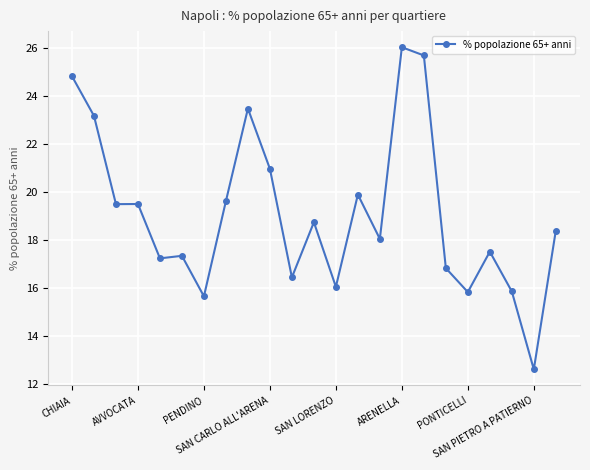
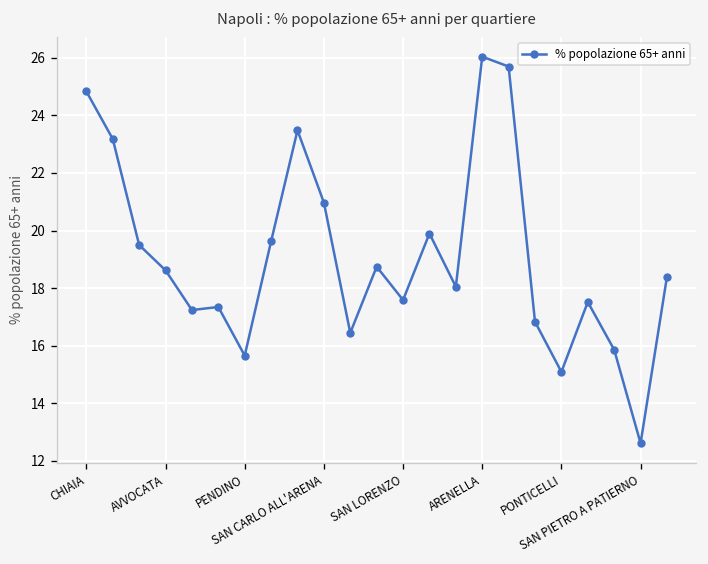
AVVOCATA: 19.5 -> 18.6
SAN LORENZO: 16.1 -> 17.6
PONTICELLI: 15.8 -> 15.1
